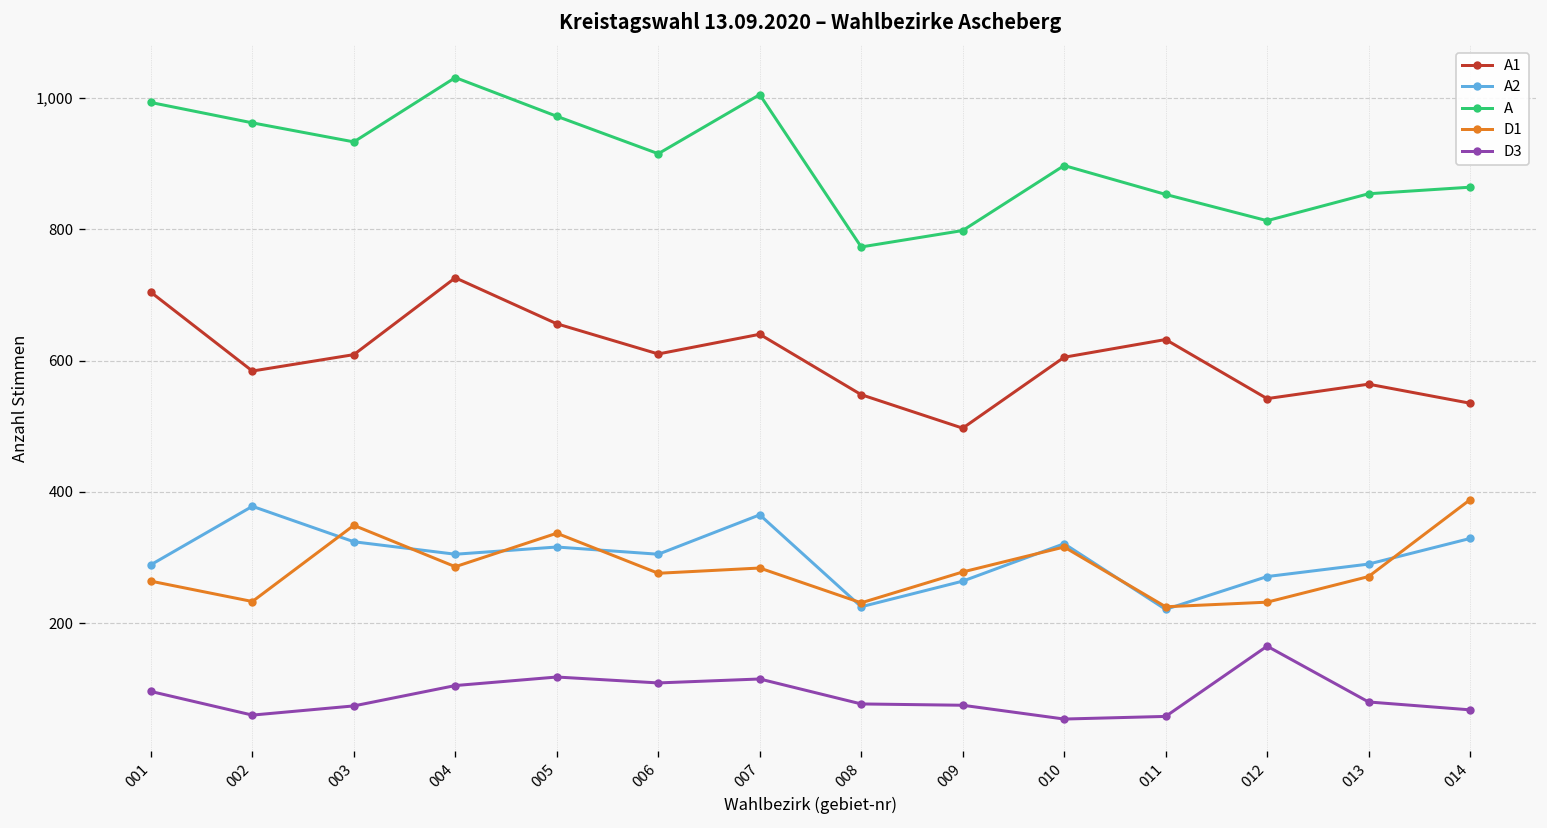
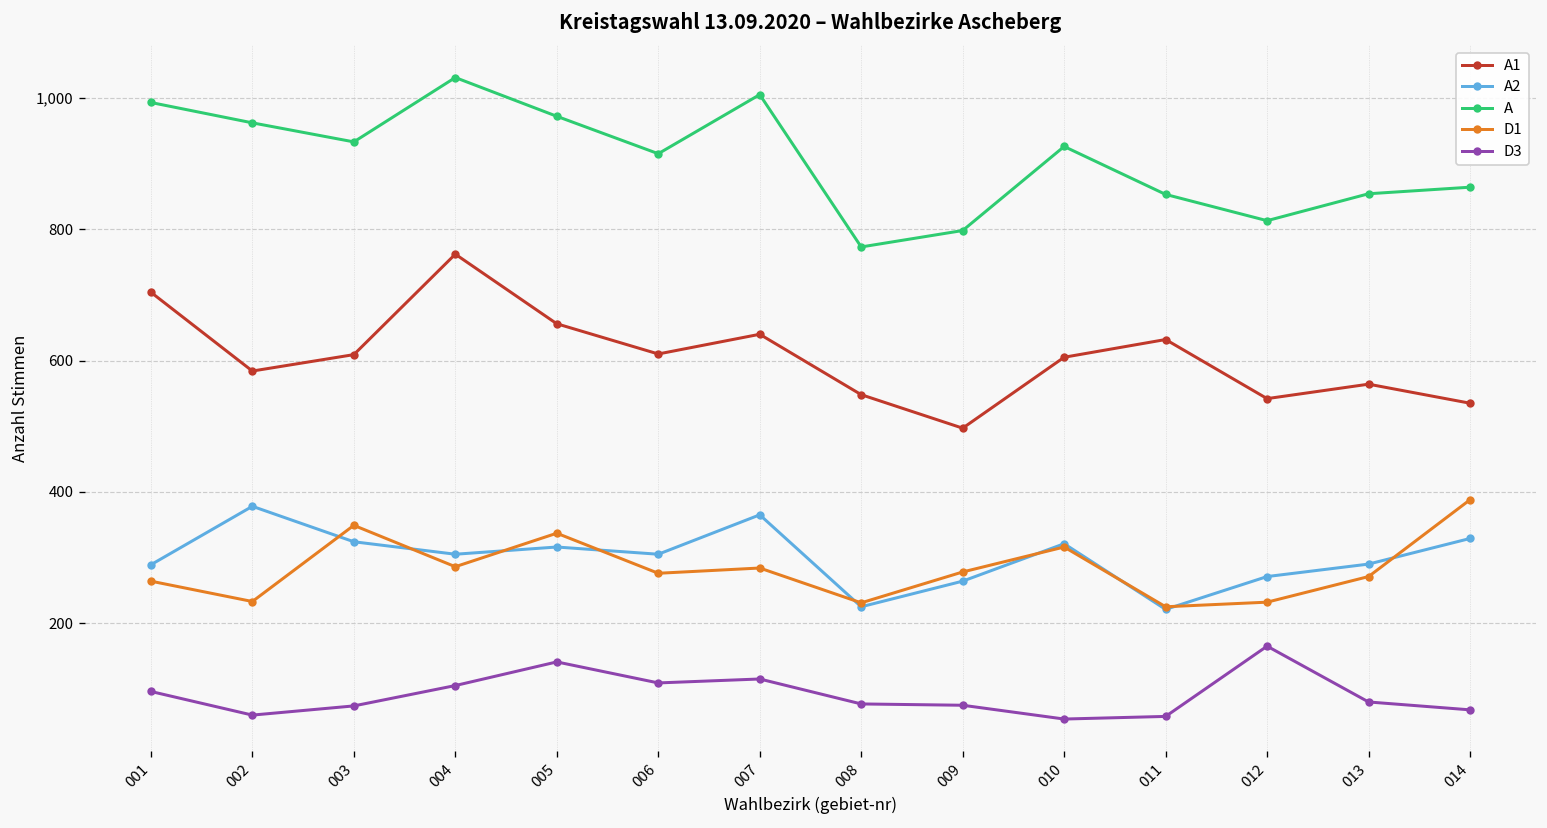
A1, 004: 730 -> 760
D3, 005: 120 -> 140
A, 010: 900 -> 930
